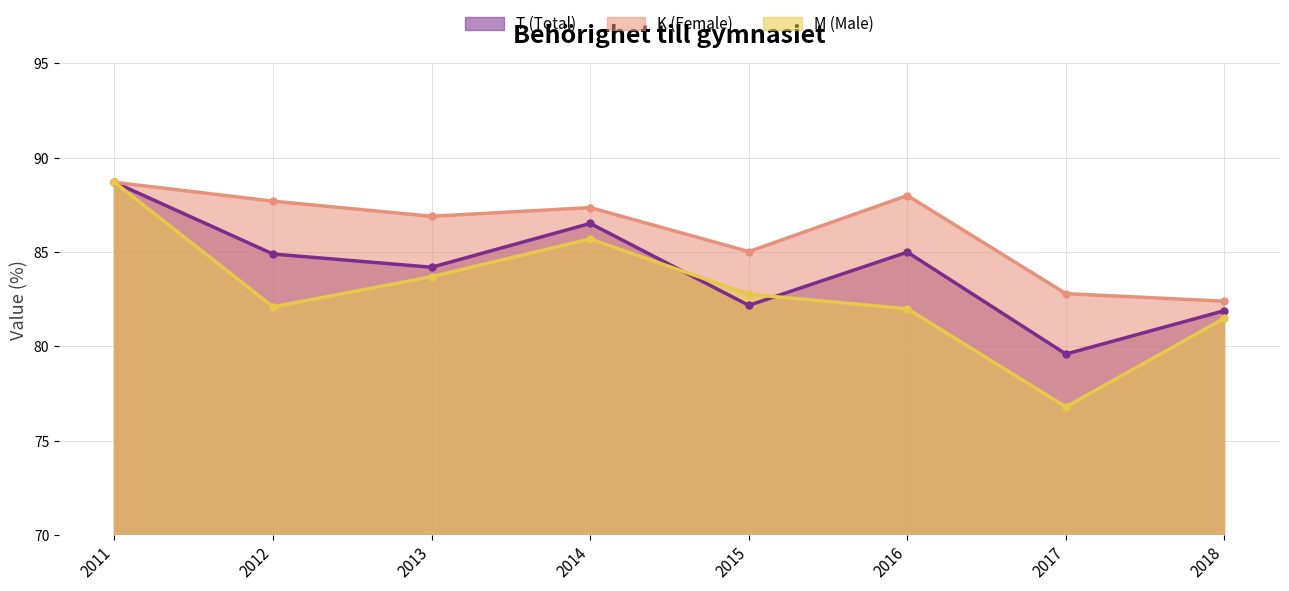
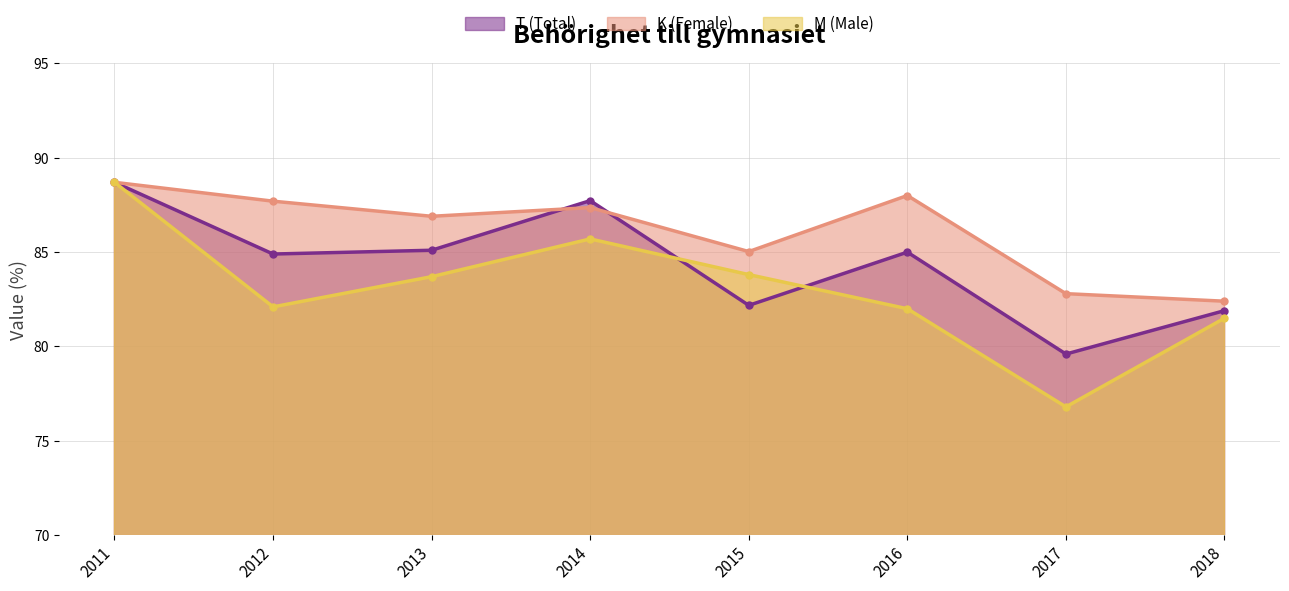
T (Total), 2013: 84.2 -> 85.1
T (Total), 2014: 86.5 -> 87.7
M (Male), 2015: 82.8 -> 83.8
